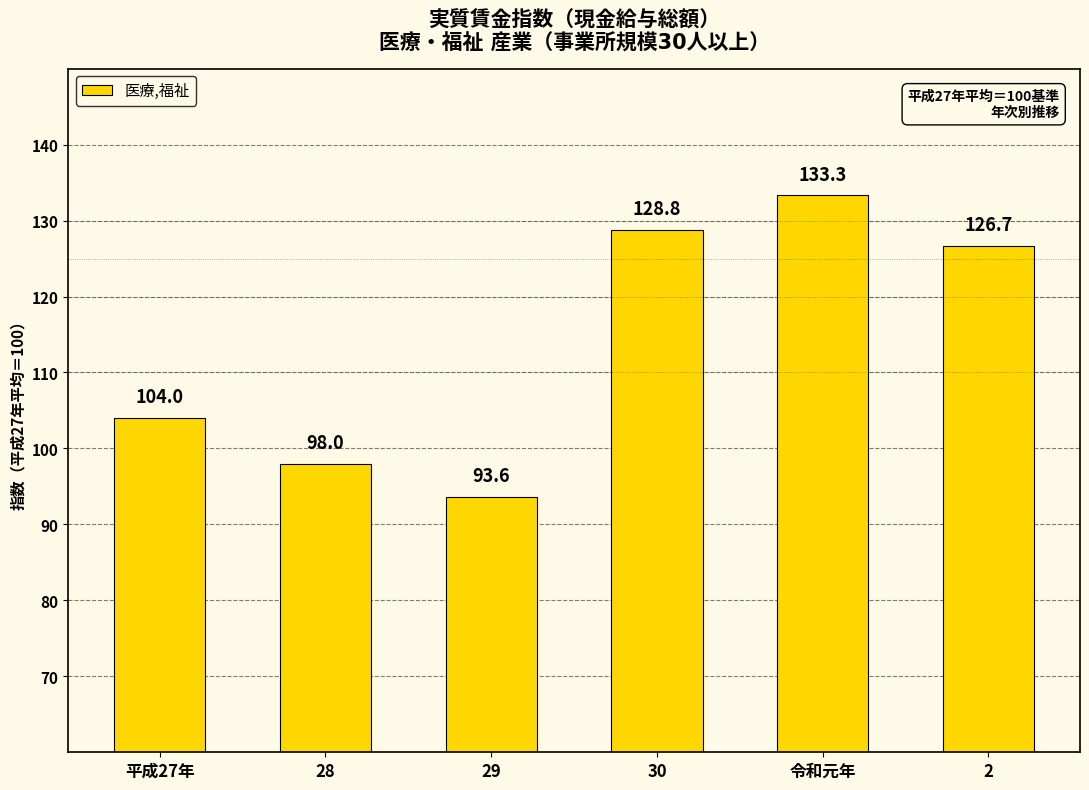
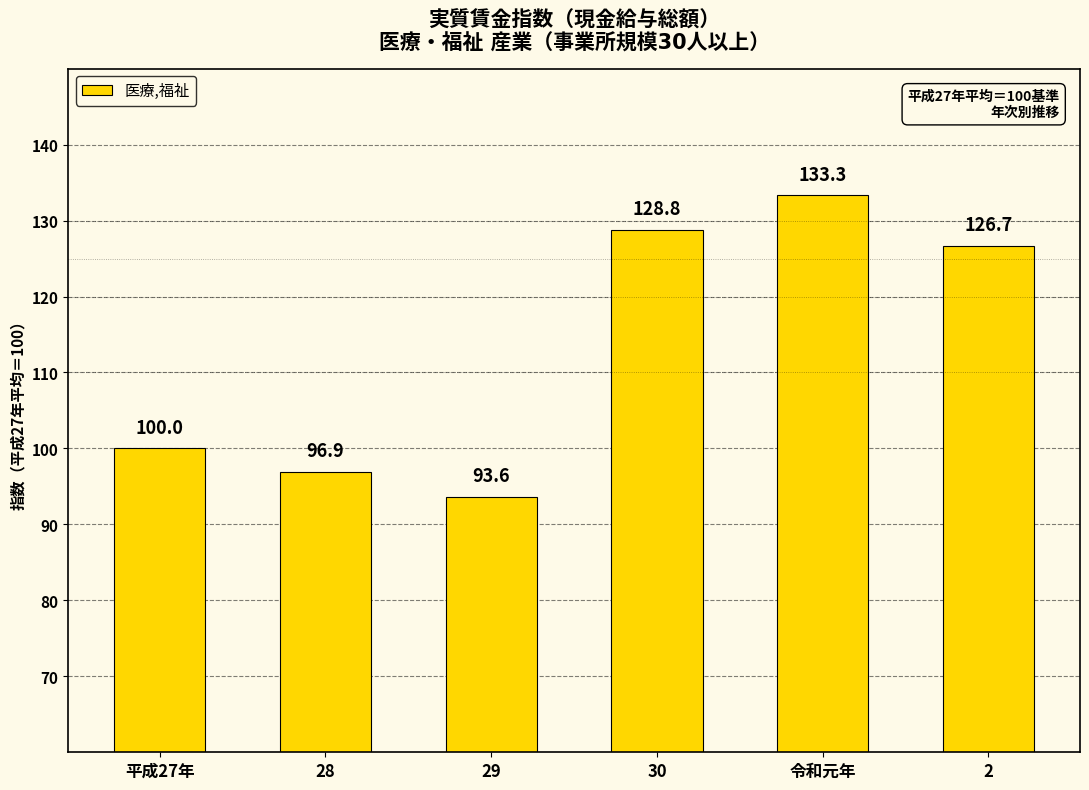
平成27年: 104.0 -> 100.0
28: 98.0 -> 96.9
